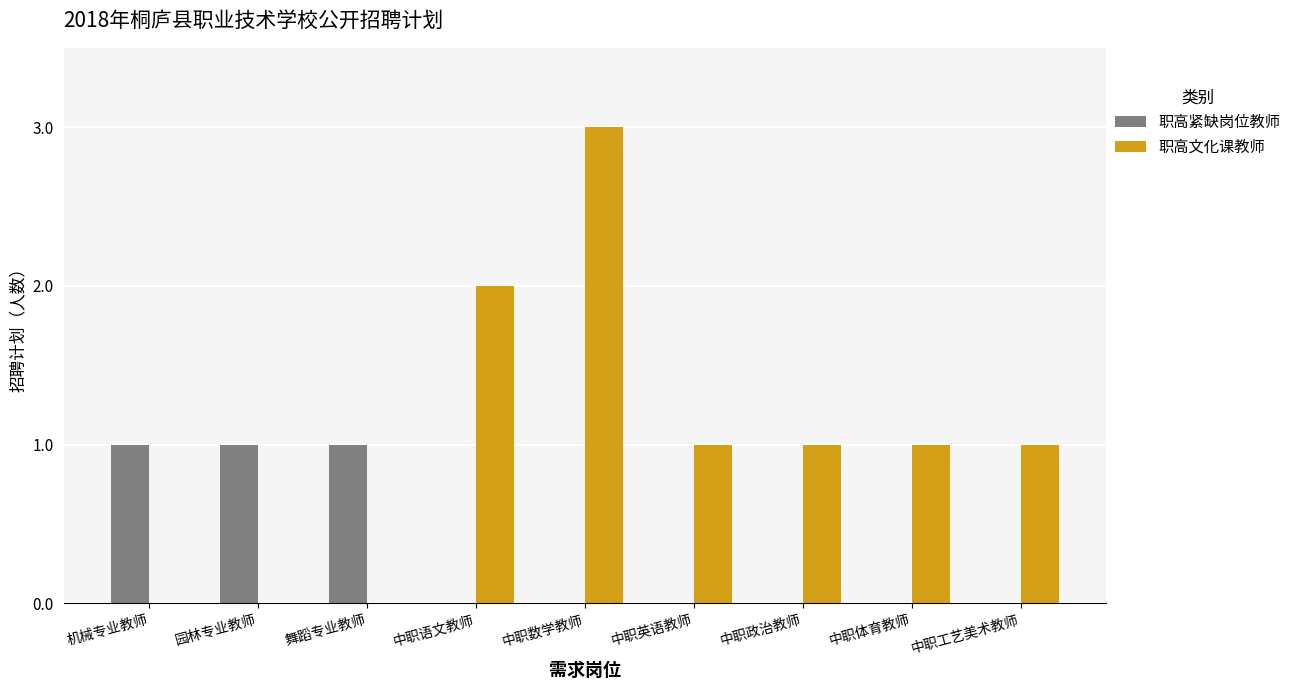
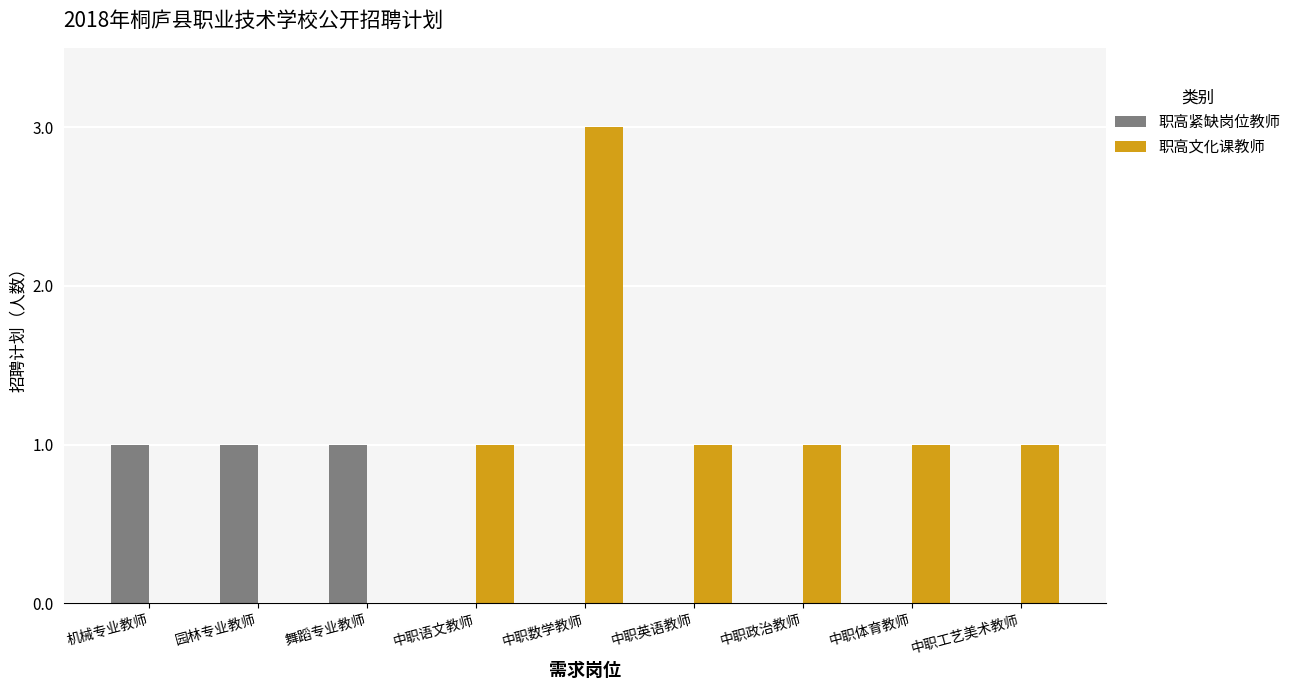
职高文化课教师, 中职语文教师: 2 -> 1
